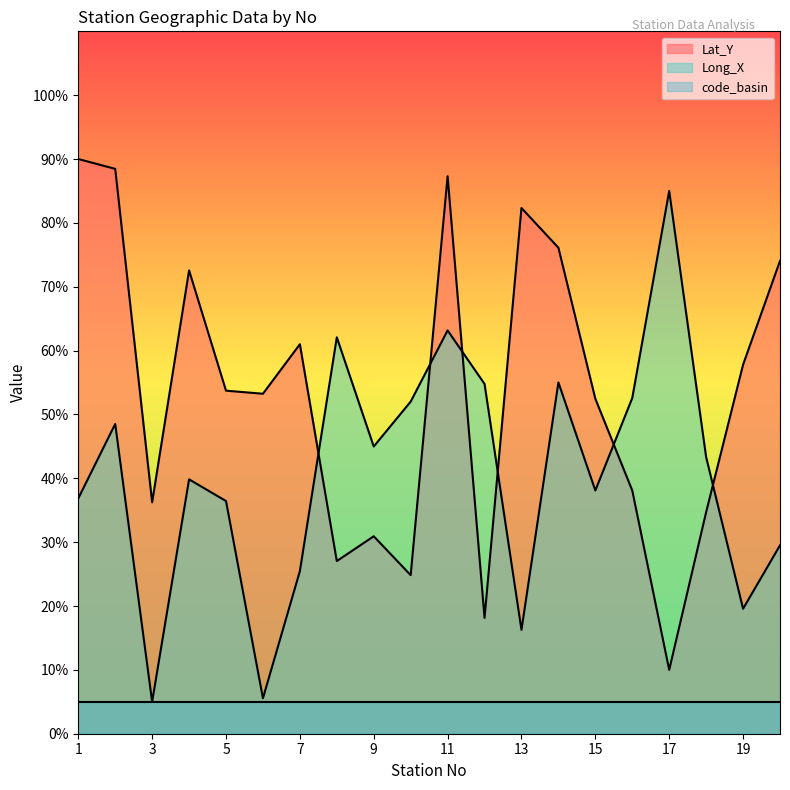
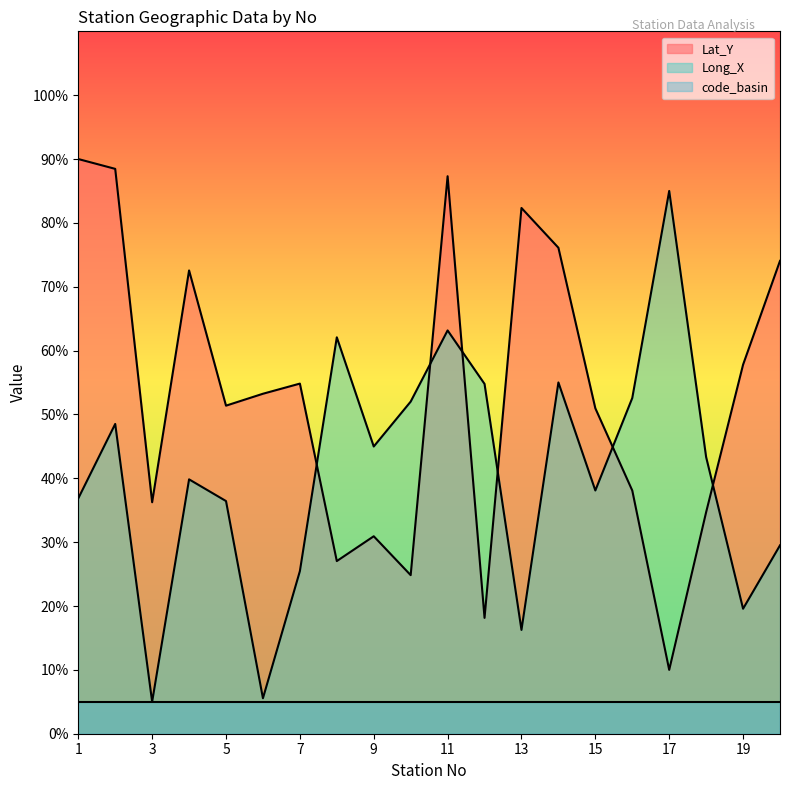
Lat_Y, 5: 54% -> 51%
Lat_Y, 7: 61% -> 55%
Lat_Y, 15: 52% -> 51%
